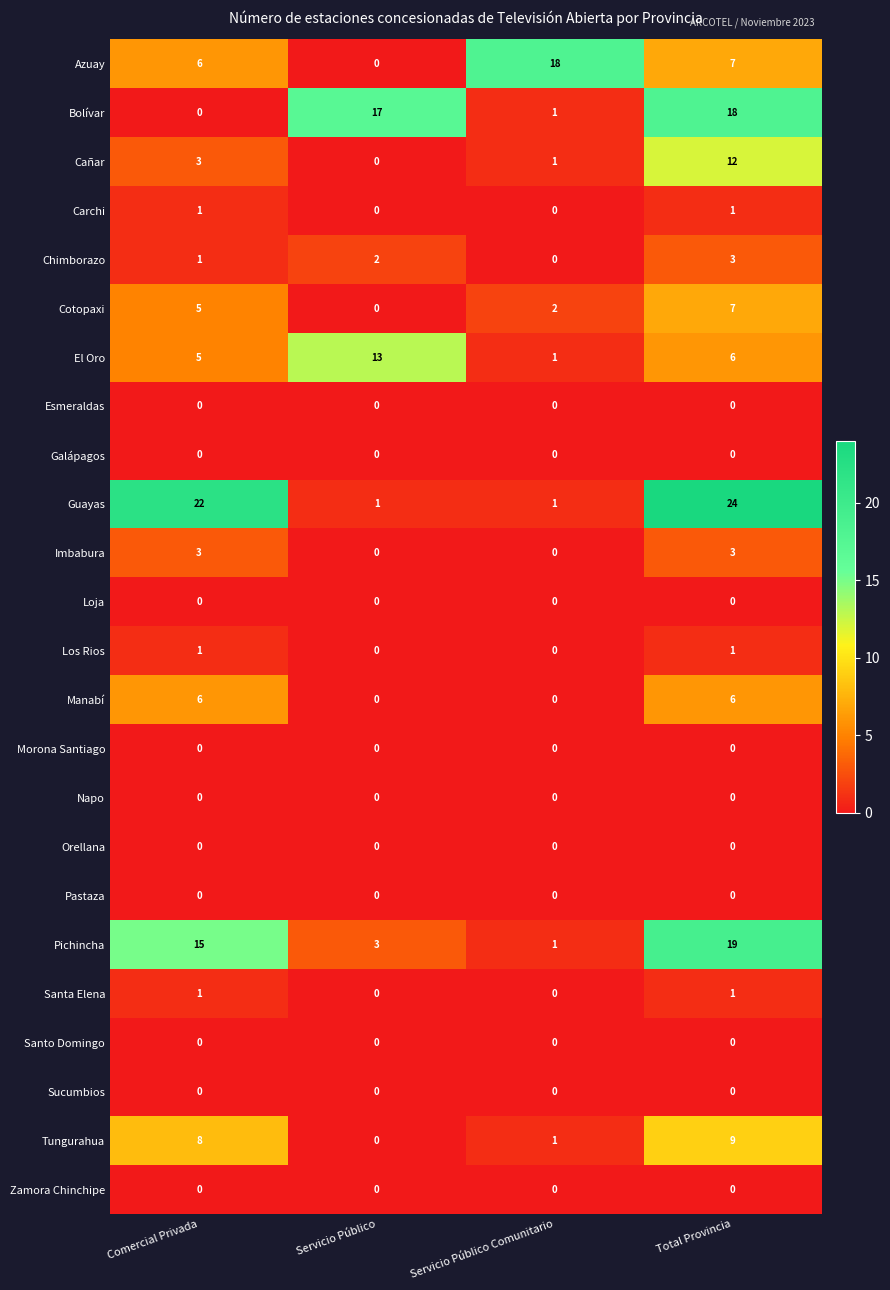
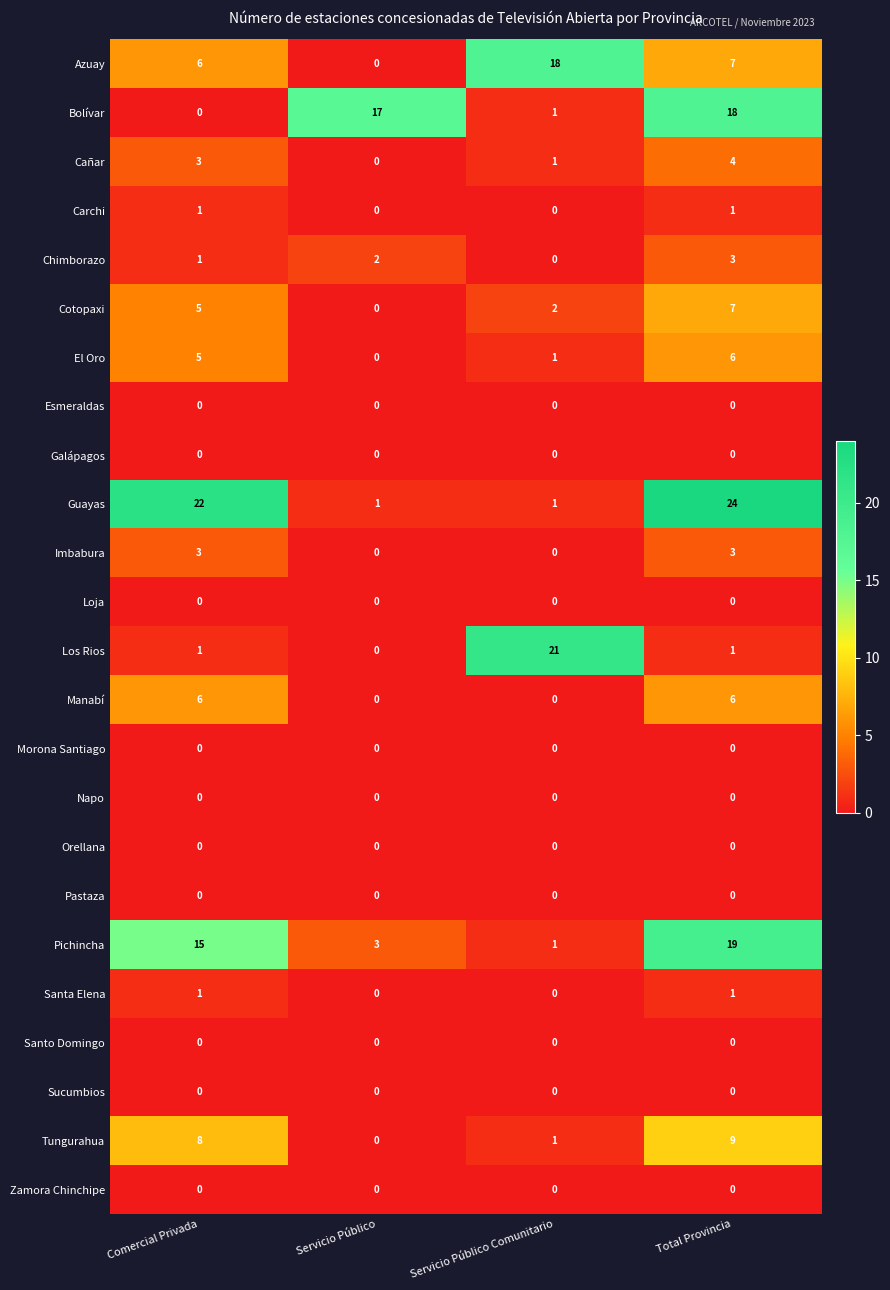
Cañar, Total Provincia: 12 -> 4
El Oro, Servicio Público: 13 -> 0
Los Rios, Servicio Público Comunitario: 0 -> 21
